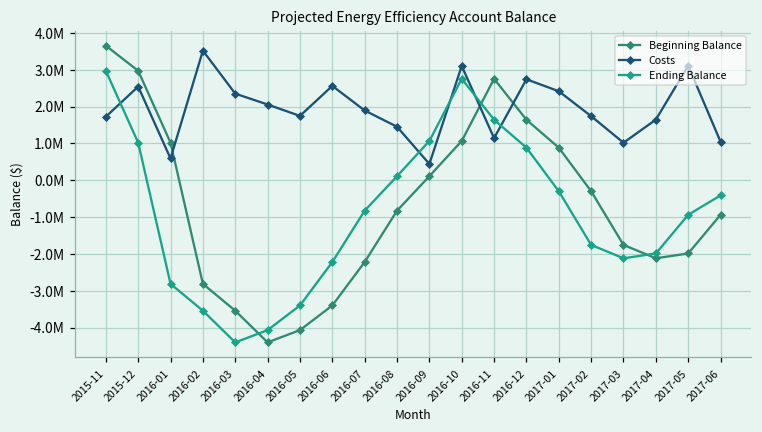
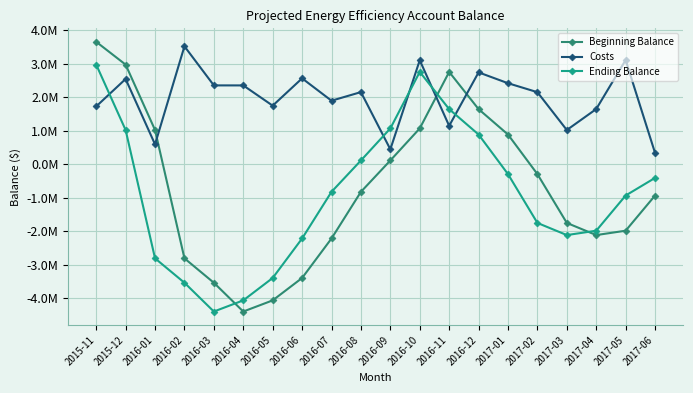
Costs, 2016-04: 2100000 -> 2300000
Costs, 2016-08: 1500000 -> 2200000
Costs, 2017-02: 1700000 -> 2100000
Costs, 2017-06: 1000000 -> 300000
